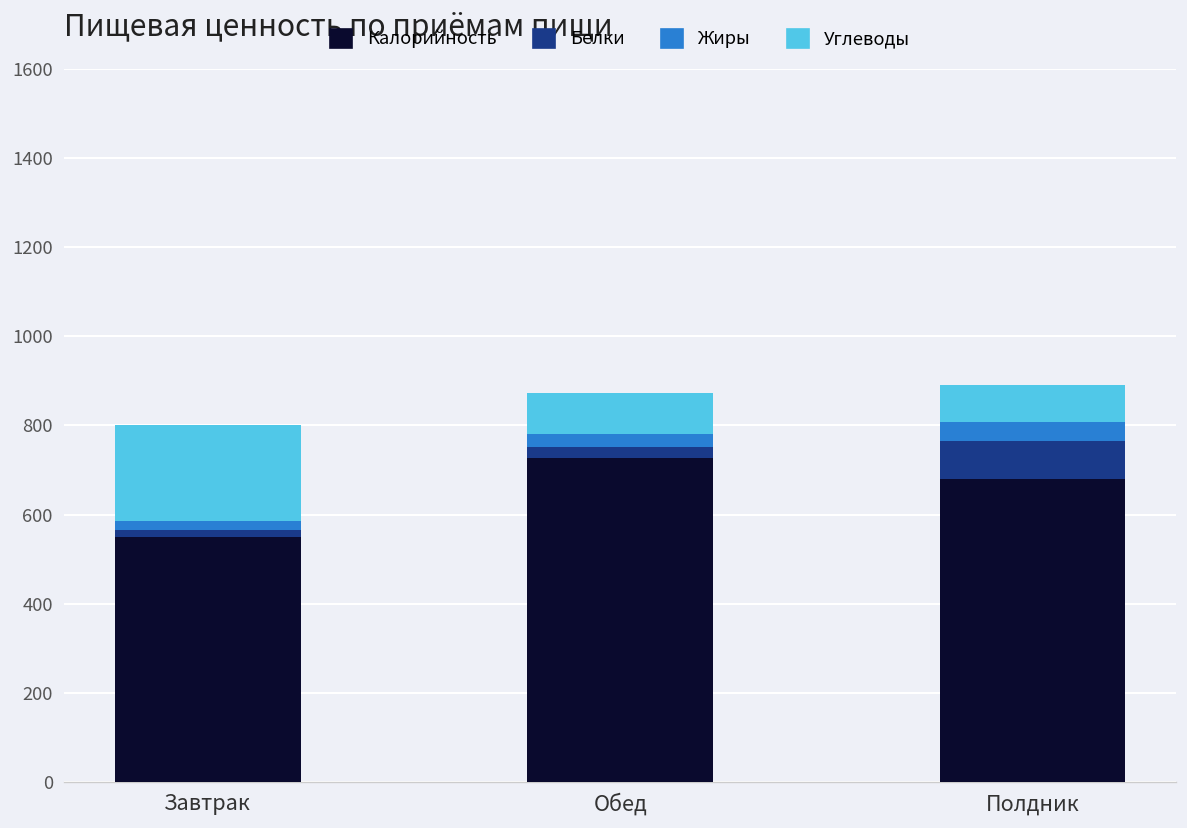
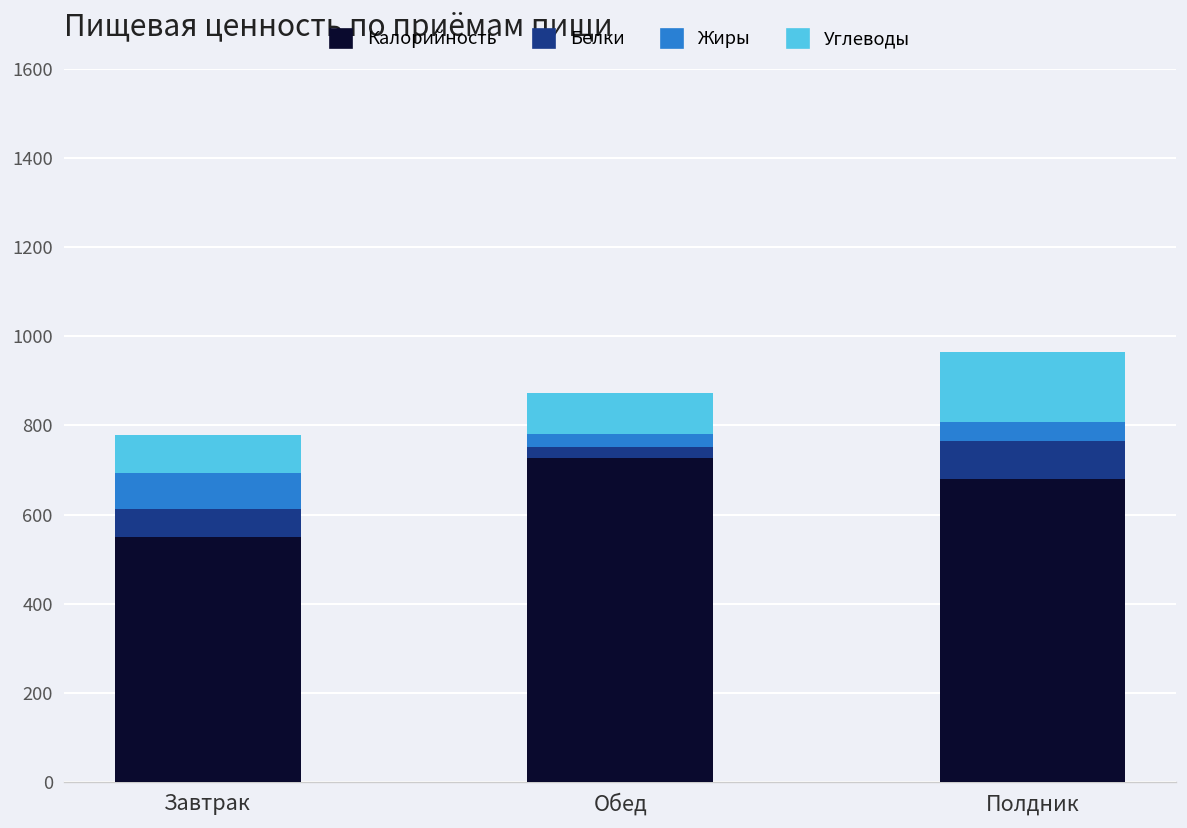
Белки, Завтрак: 20 -> 60
Жиры, Завтрак: 20 -> 80
Углеводы, Завтрак: 220 -> 80
Углеводы, Полдник: 80 -> 160
